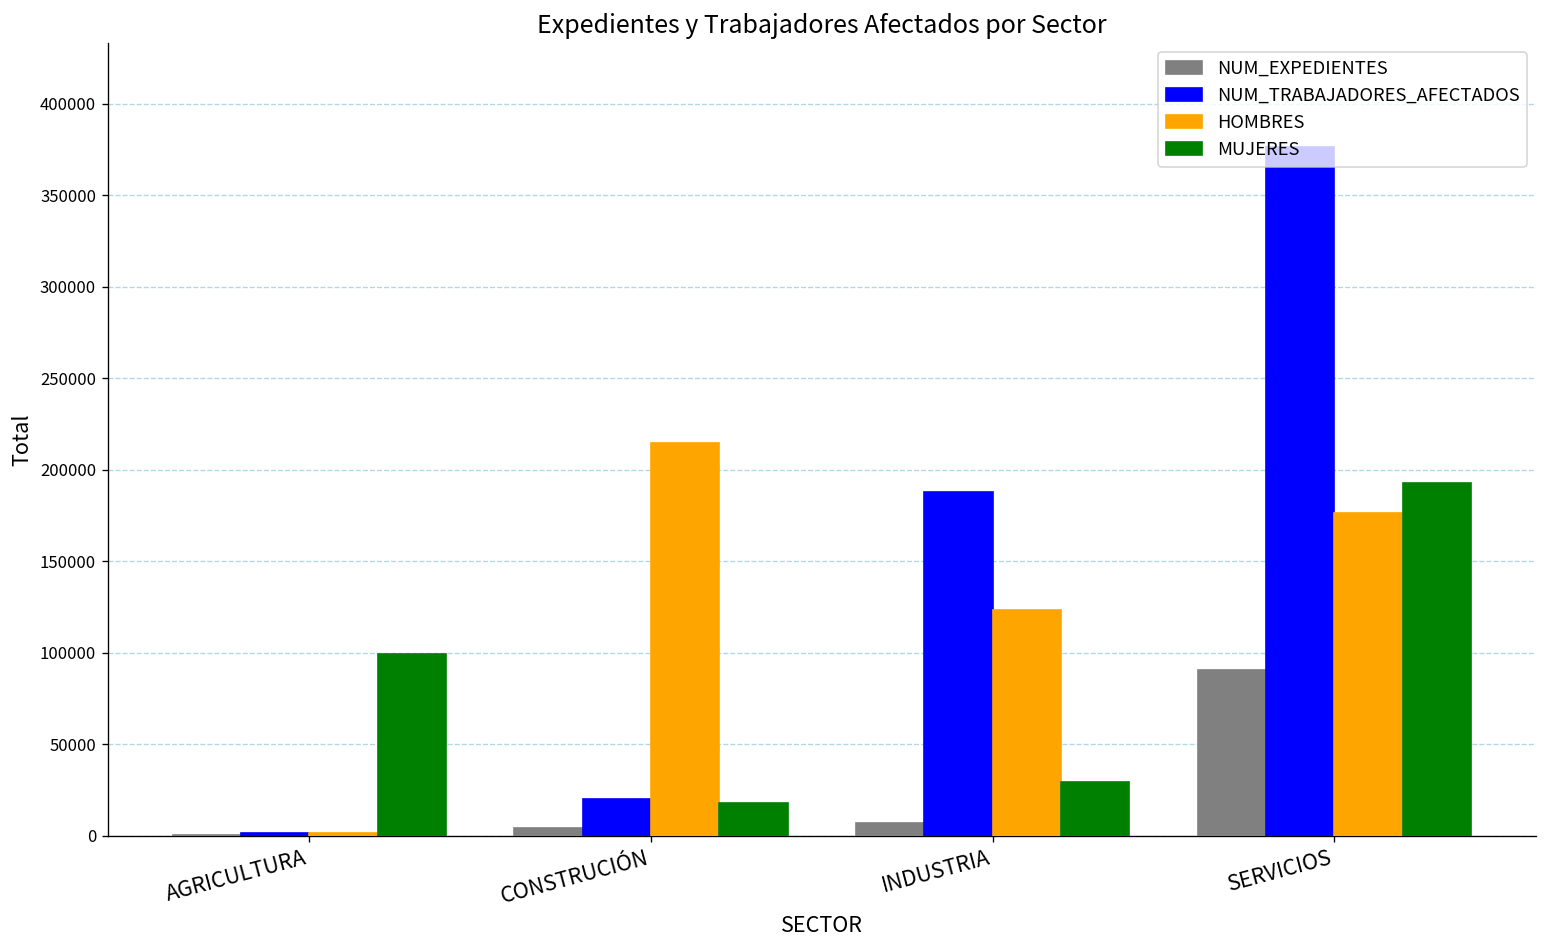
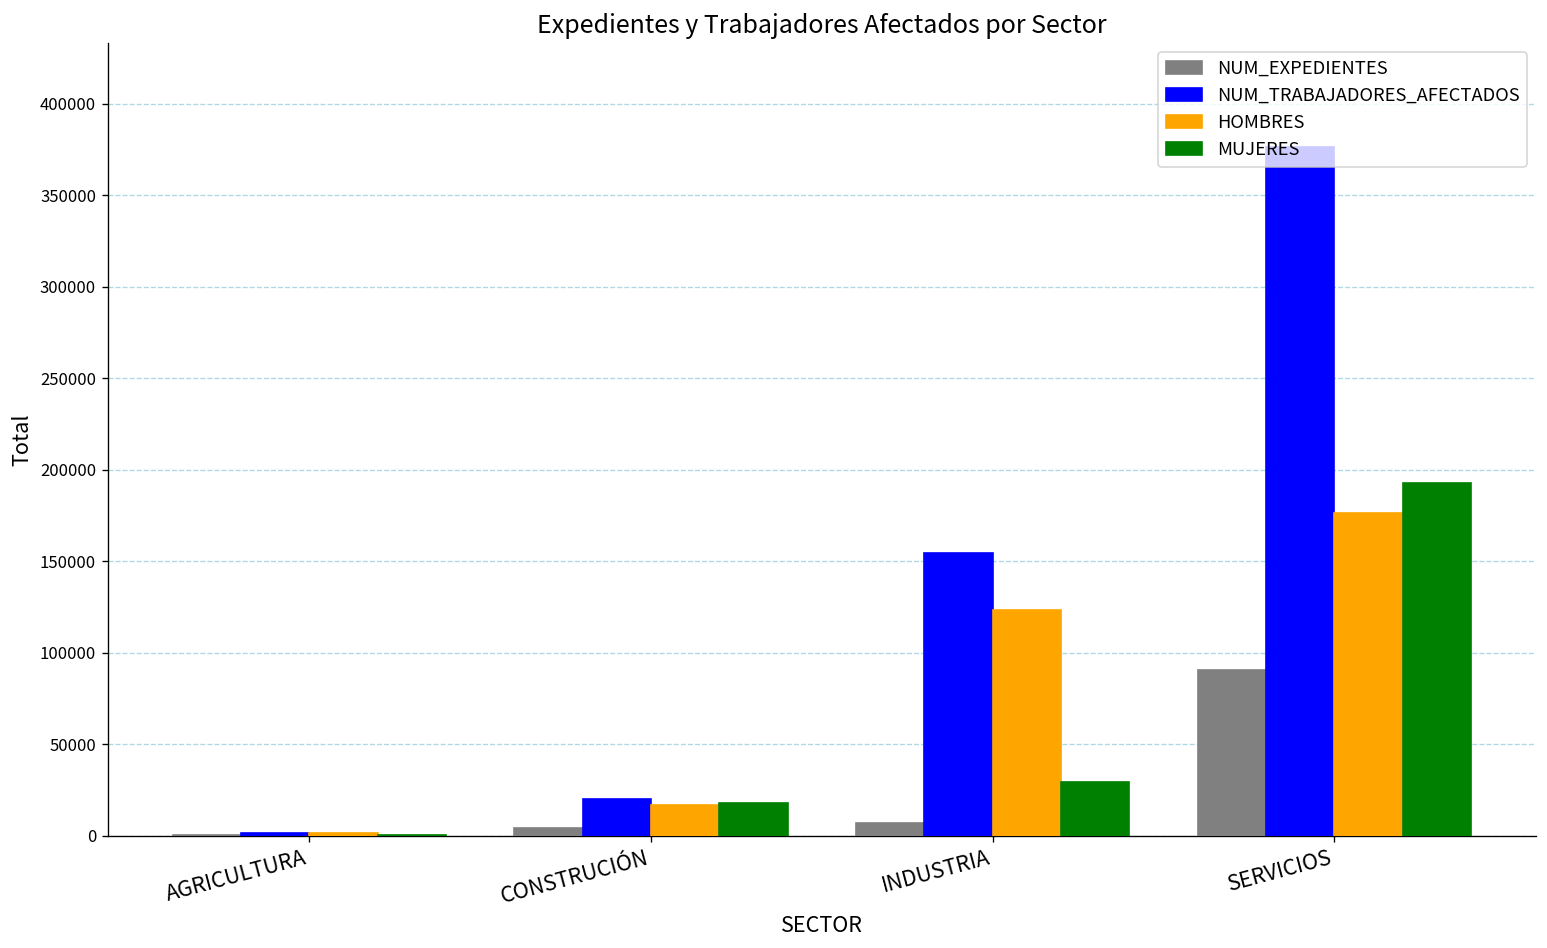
MUJERES, AGRICULTURA: 99000 -> 0
HOMBRES, CONSTRUCIÓN: 214000 -> 17000
NUM_TRABAJADORES_AFECTADOS, INDUSTRIA: 188000 -> 154000
